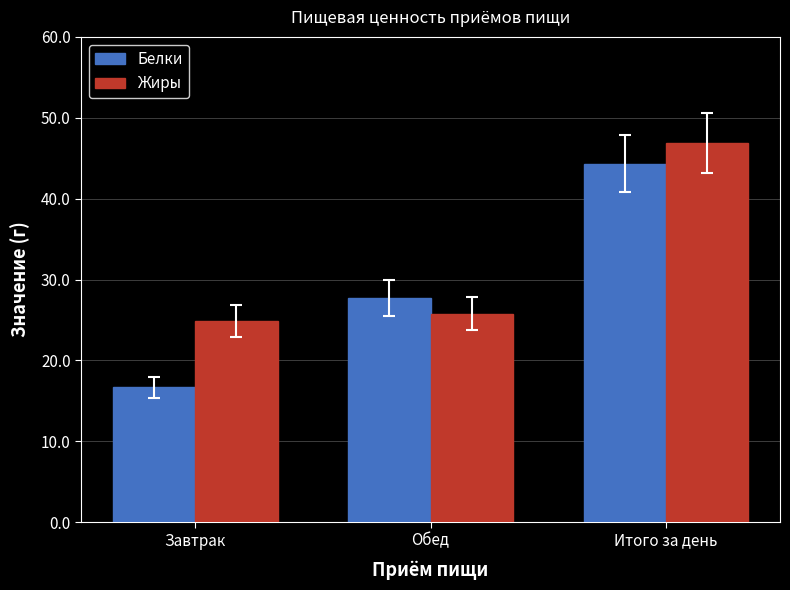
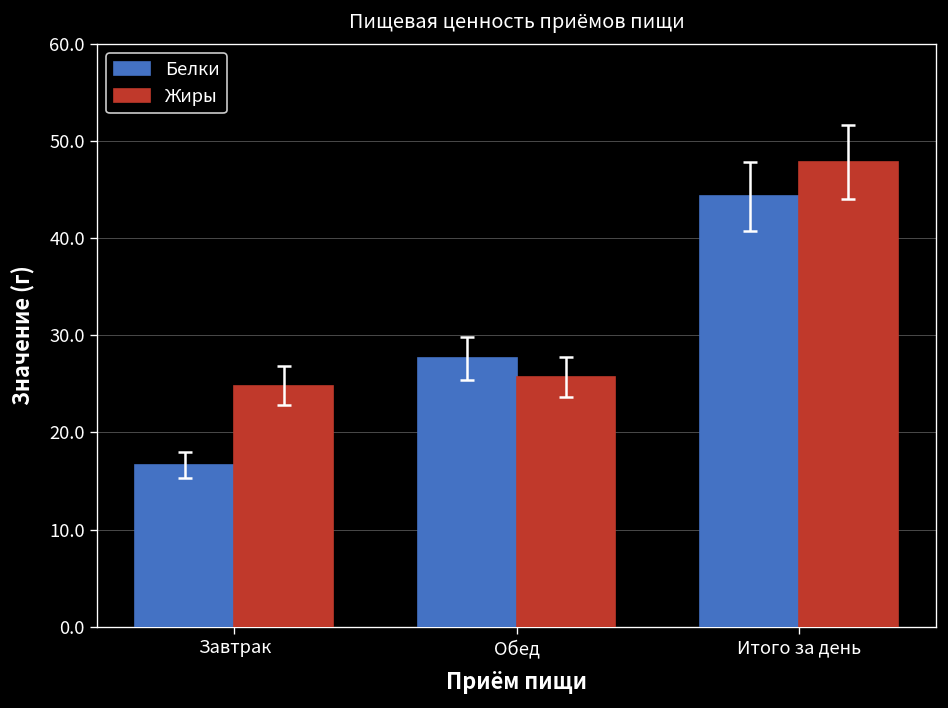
Жиры, Итого за день: 47 -> 48
